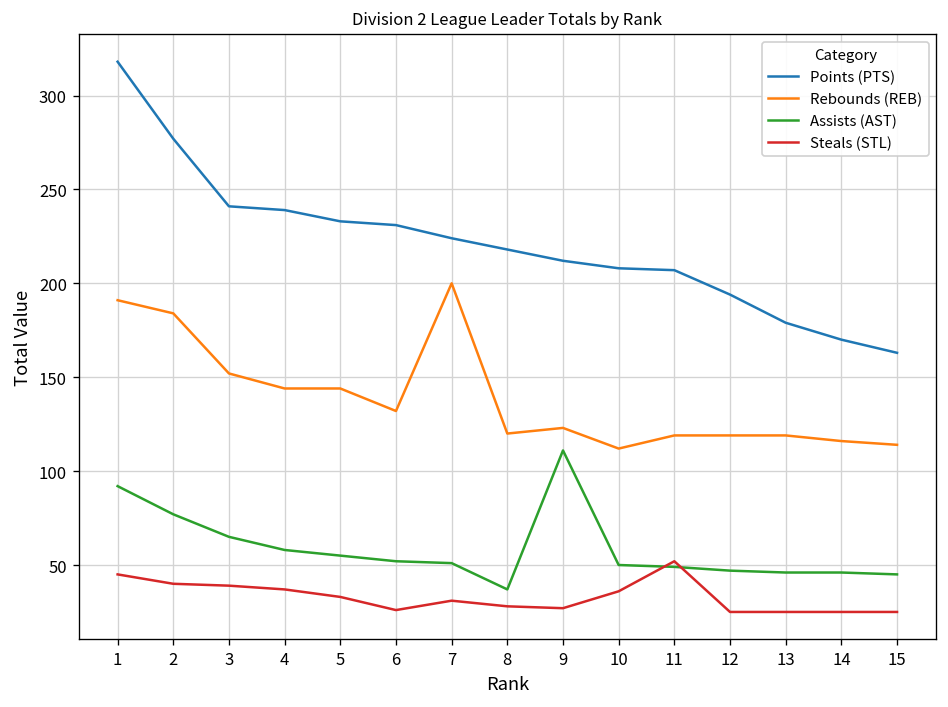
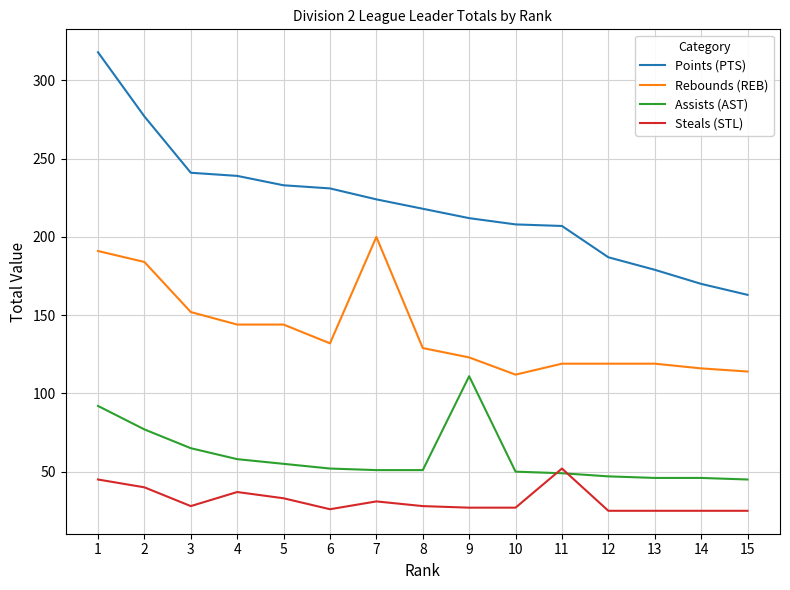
Steals (STL), 3: 39 -> 28
Rebounds (REB), 8: 120 -> 129
Assists (AST), 8: 37 -> 51
Steals (STL), 10: 36 -> 27
Points (PTS), 12: 194 -> 187
